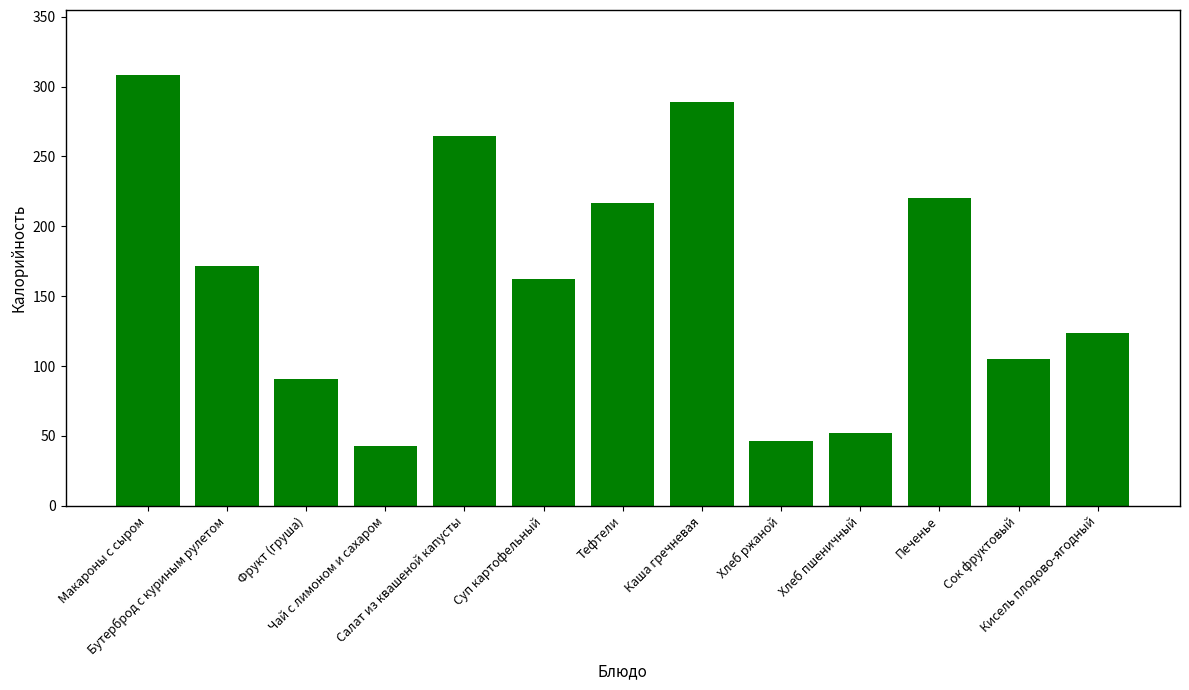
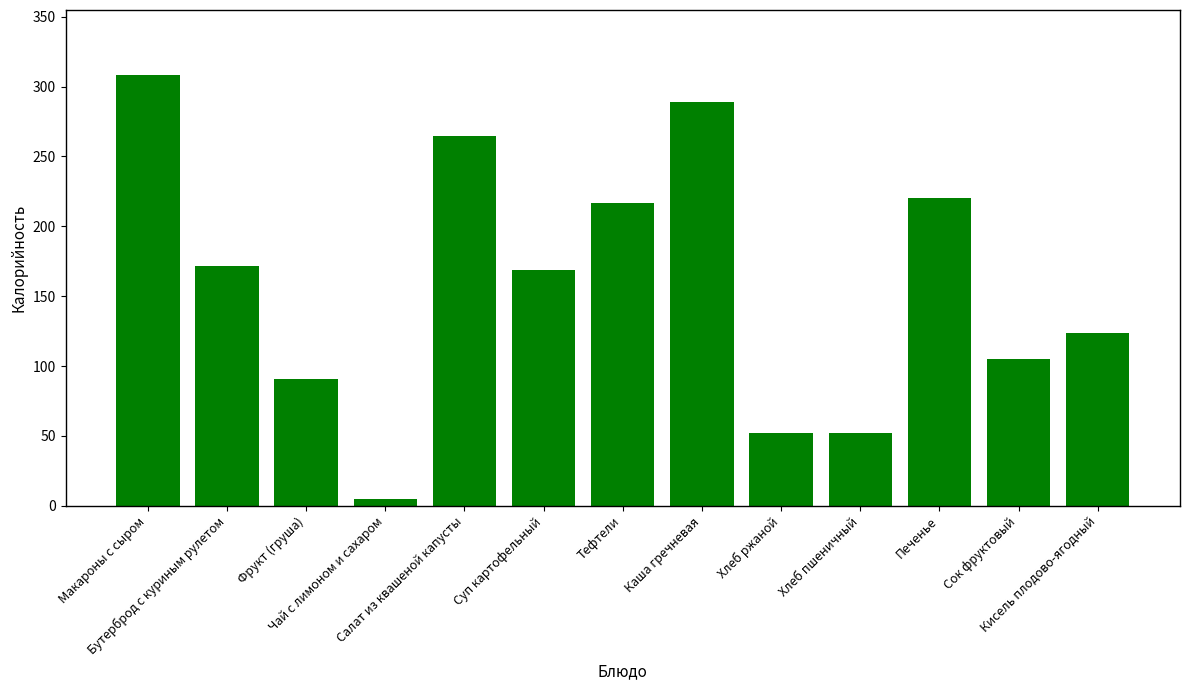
Чай с лимоном и сахаром: 43 -> 5
Суп картофельный: 162 -> 169
Хлеб ржаной: 46 -> 52
